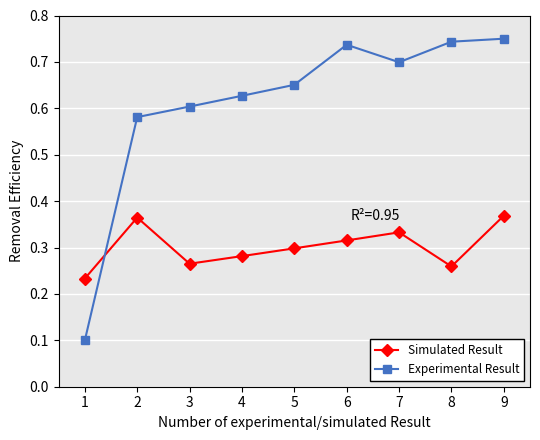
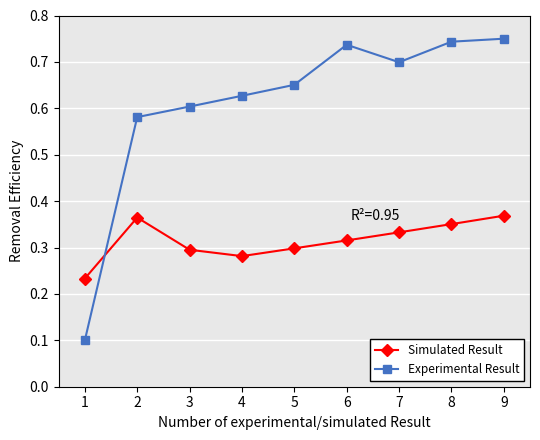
Simulated Result, 3: 0.27 -> 0.30
Simulated Result, 8: 0.26 -> 0.35
